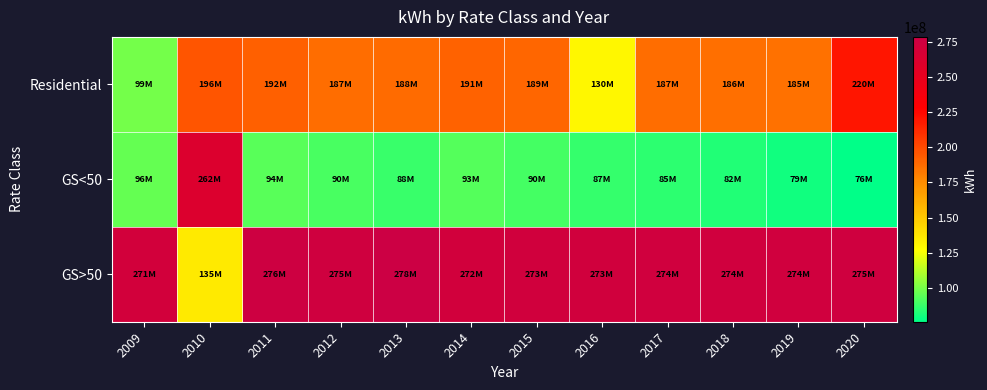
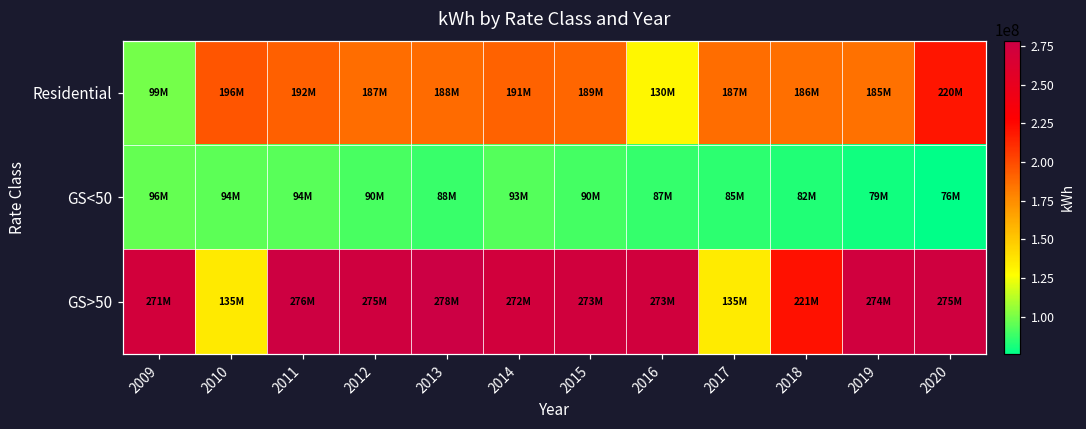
GS<50, 2010: 262M -> 94M
GS>50, 2017: 274M -> 135M
GS>50, 2018: 274M -> 221M
